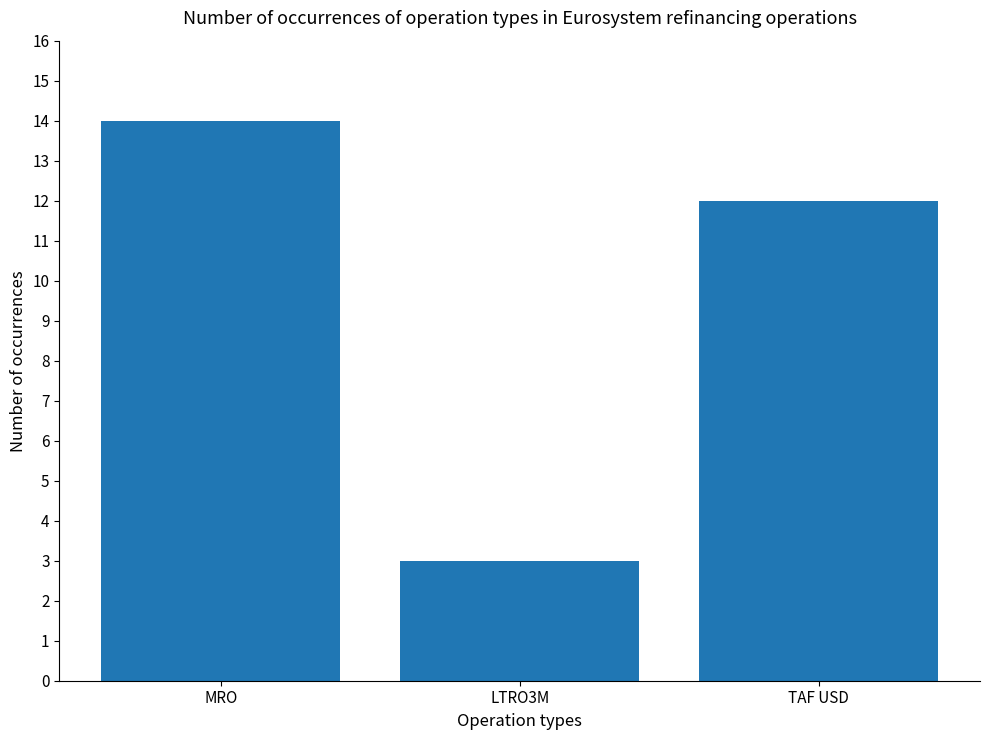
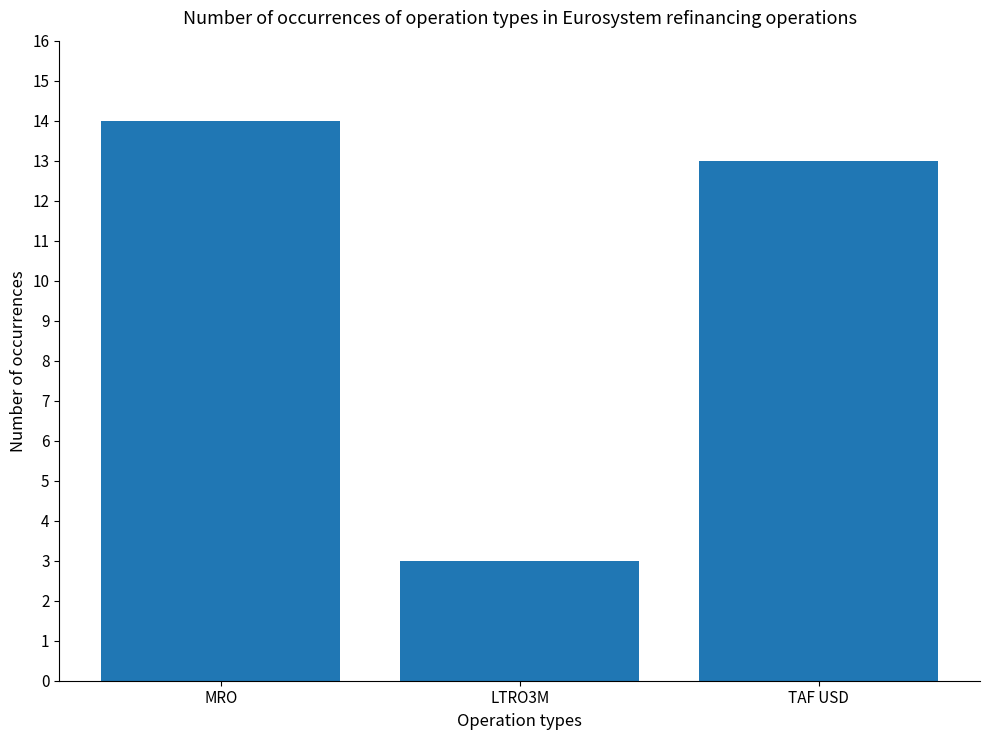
TAF USD: 12 -> 13
